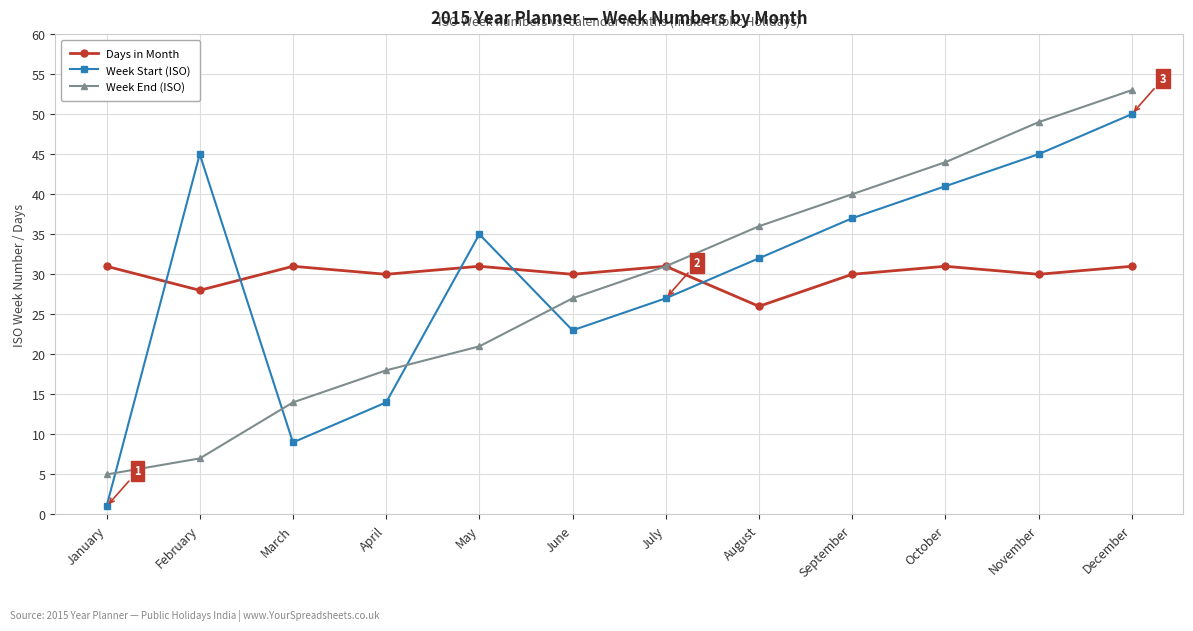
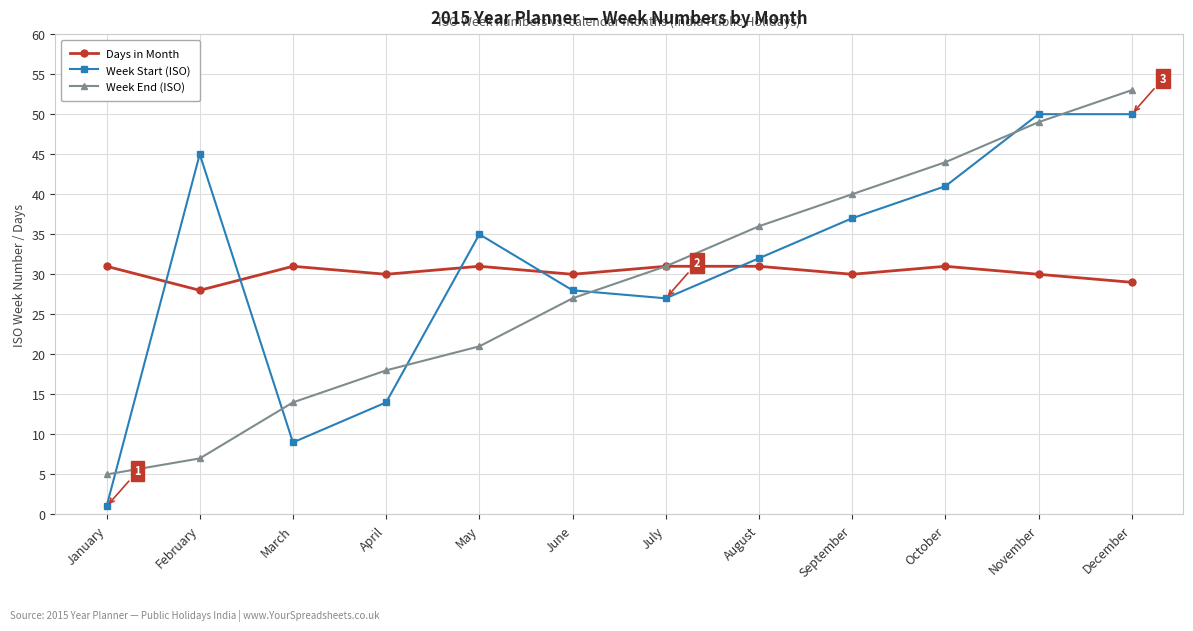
Week Start (ISO), June: 23 -> 28
Days in Month, August: 26 -> 31
Week Start (ISO), November: 45 -> 50
Days in Month, December: 31 -> 29
